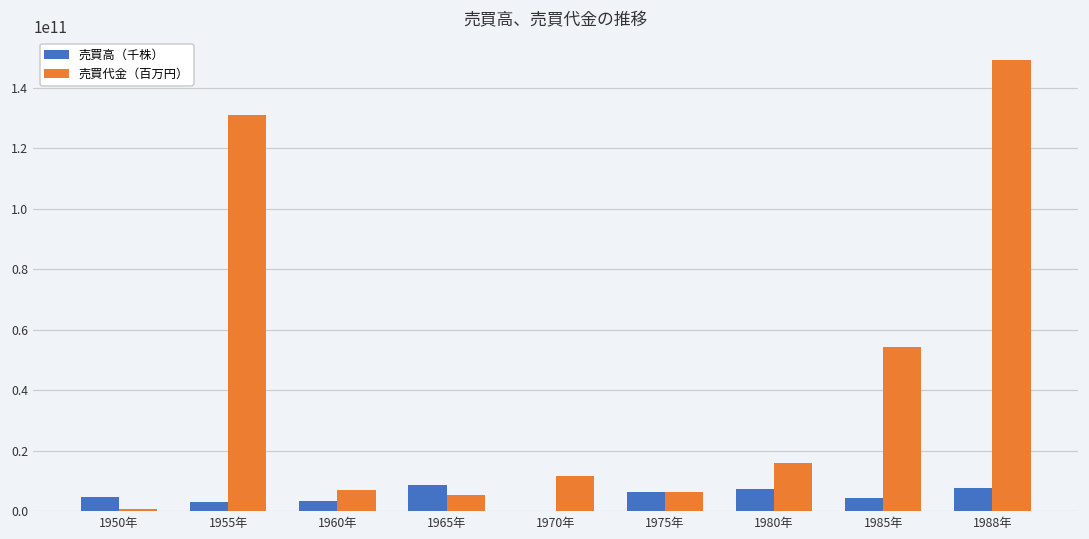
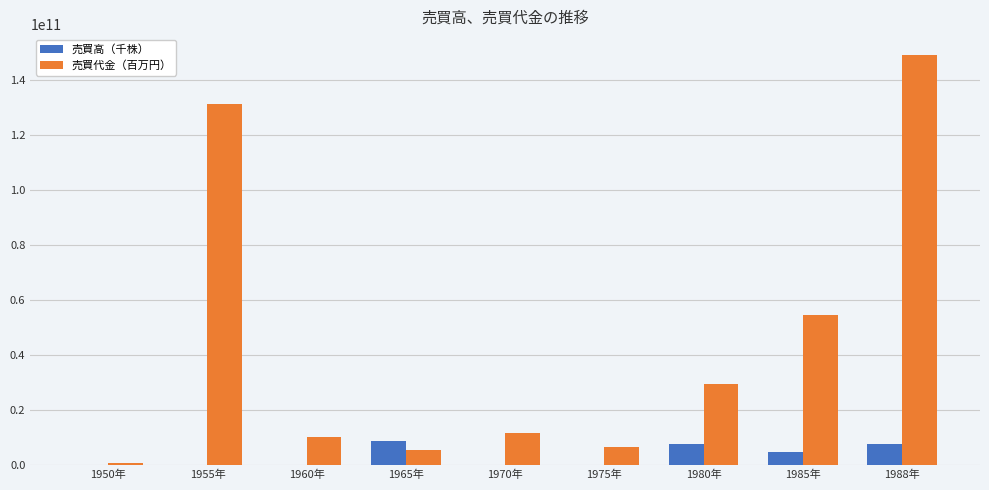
売買高（千株）, 1950年: 5000000000 -> 0
売買高（千株）, 1955年: 3000000000 -> 0
売買高（千株）, 1960年: 3000000000 -> 0
売買代金（百万円）, 1960年: 7000000000 -> 10000000000
売買高（千株）, 1975年: 6000000000 -> 0
売買代金（百万円）, 1980年: 16000000000 -> 29000000000
